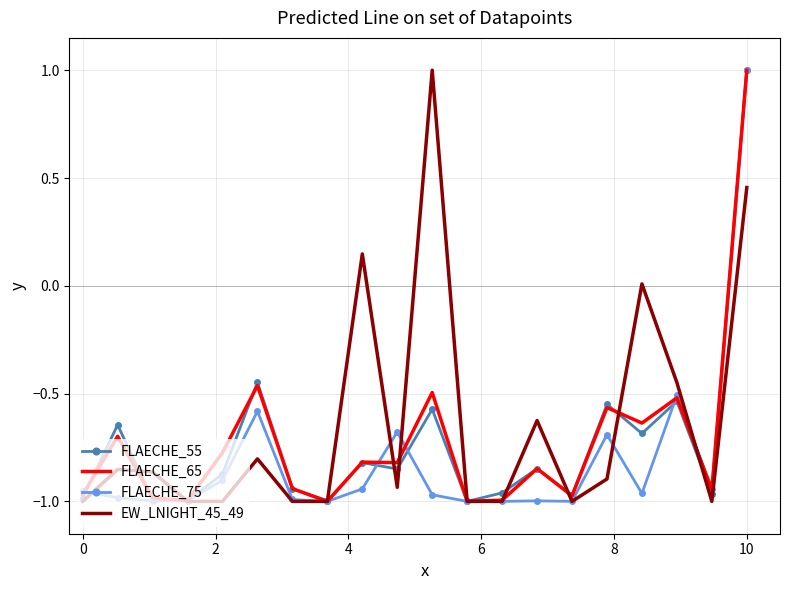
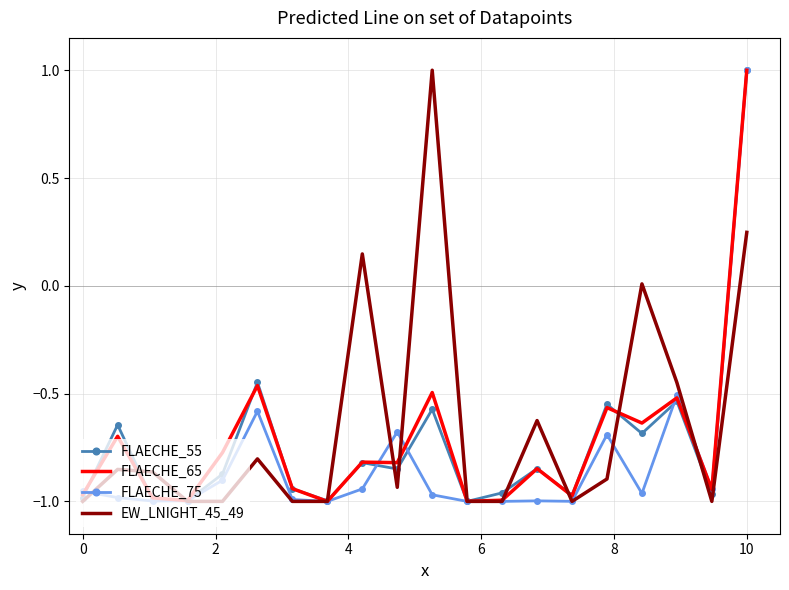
EW_LNIGHT_45_49, 10: 0.46 -> 0.25
